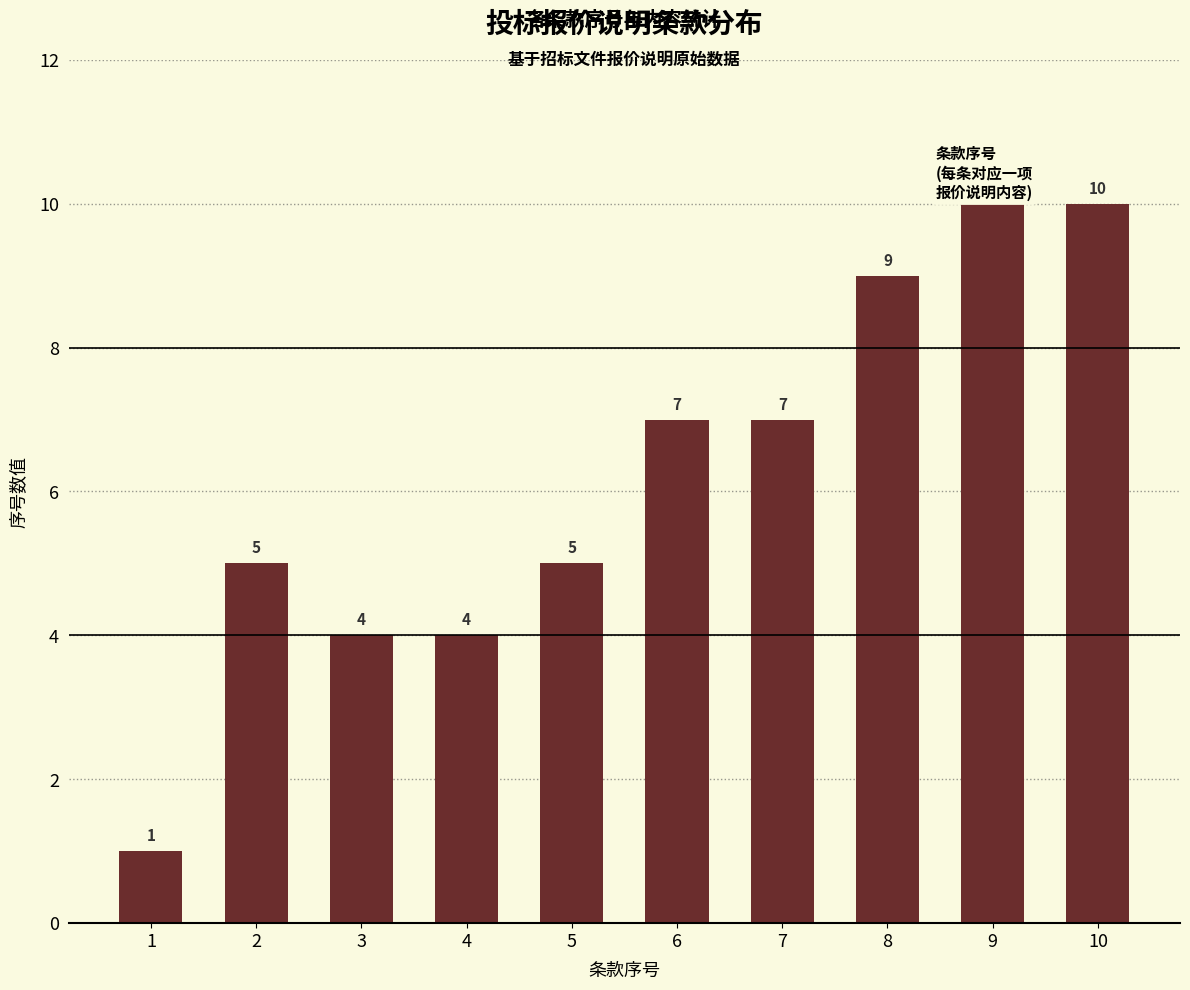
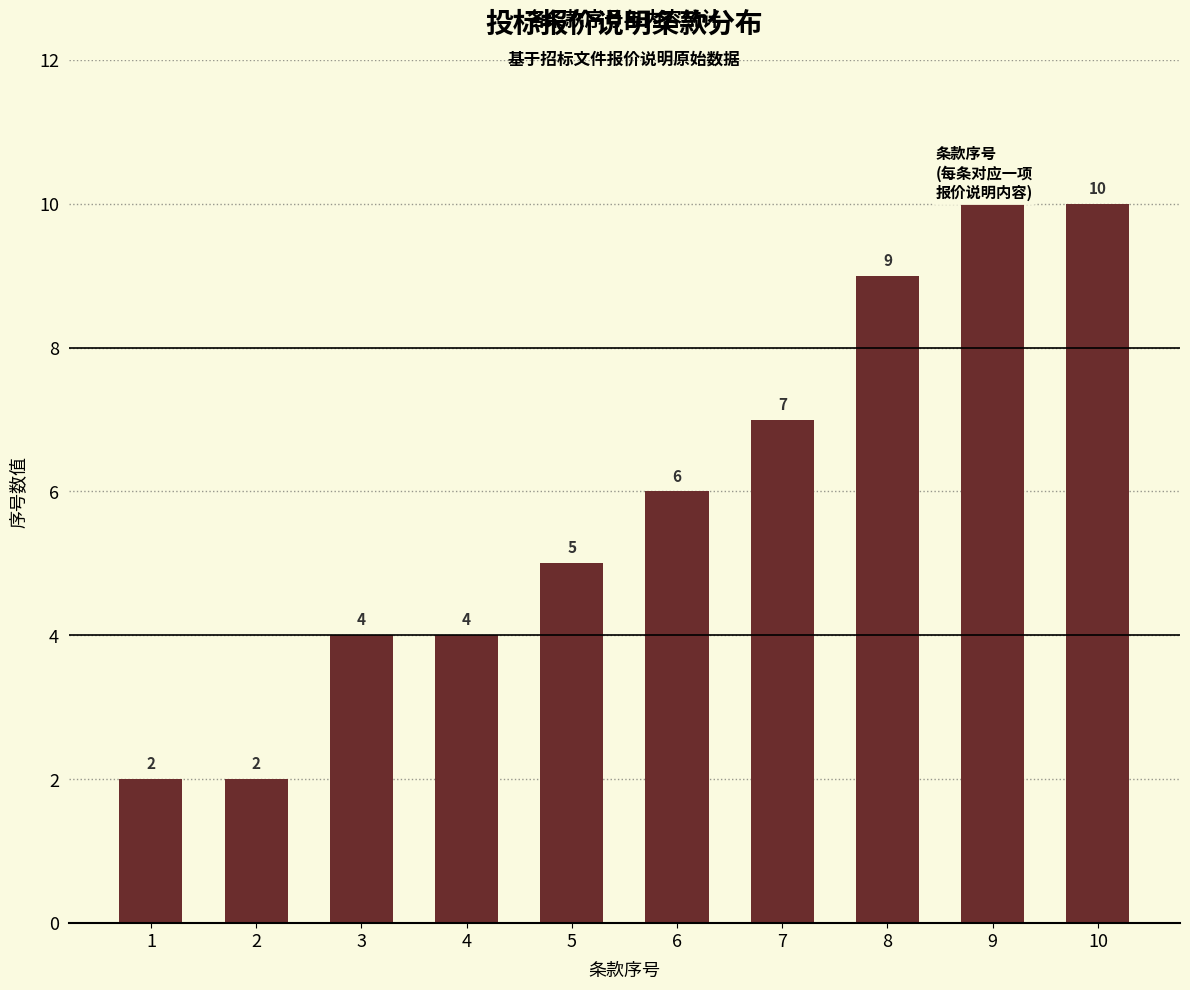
1: 1 -> 2
2: 5 -> 2
6: 7 -> 6
